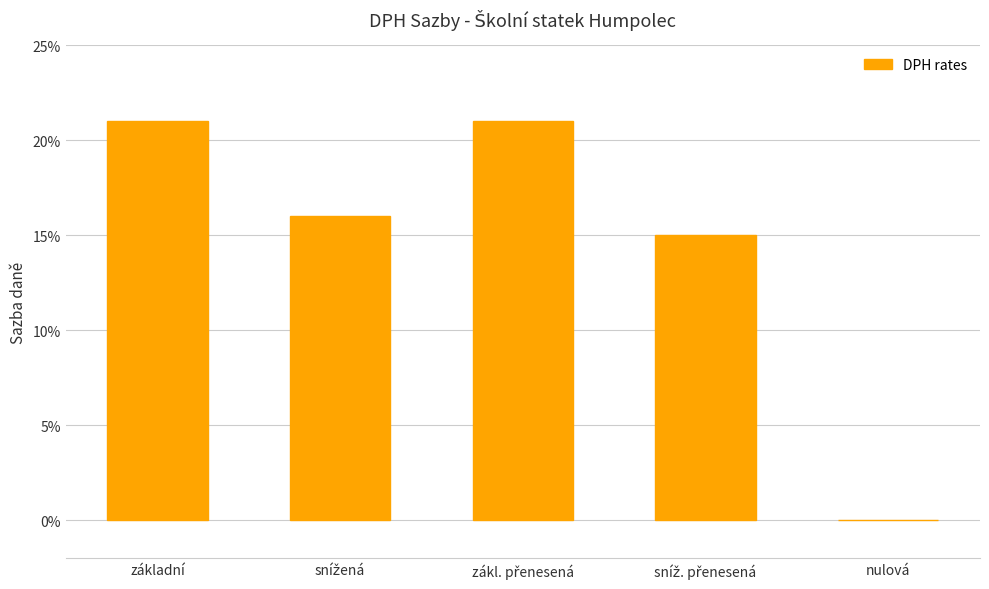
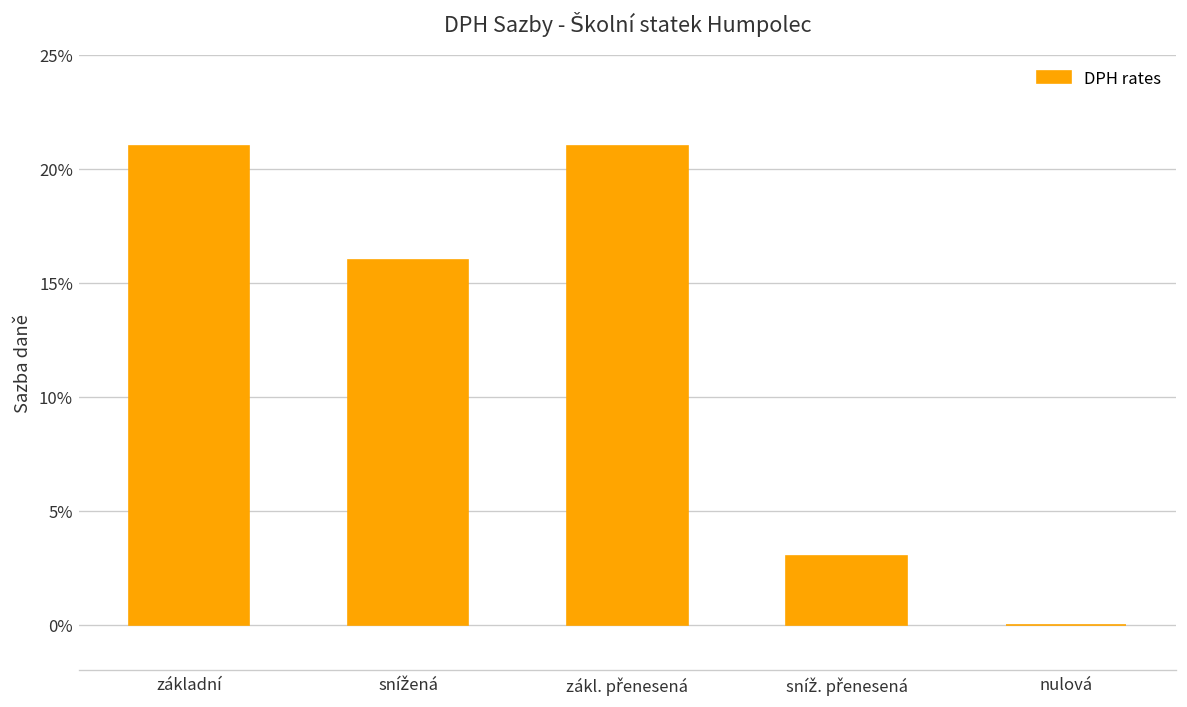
sníž. přenesená: 15.0% -> 3.0%
